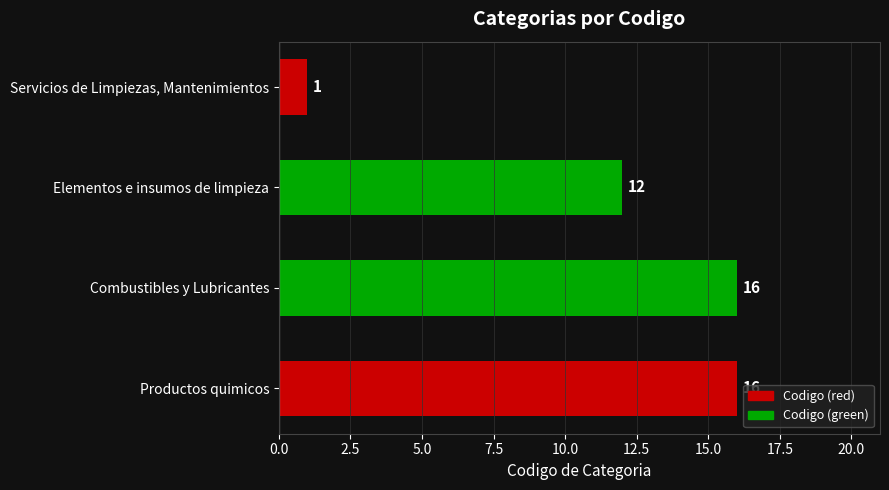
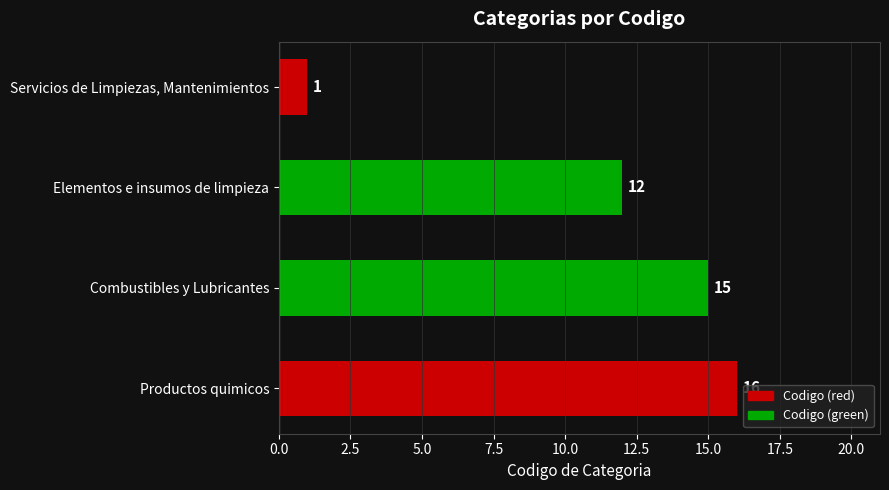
Combustibles y Lubricantes: 16 -> 15
